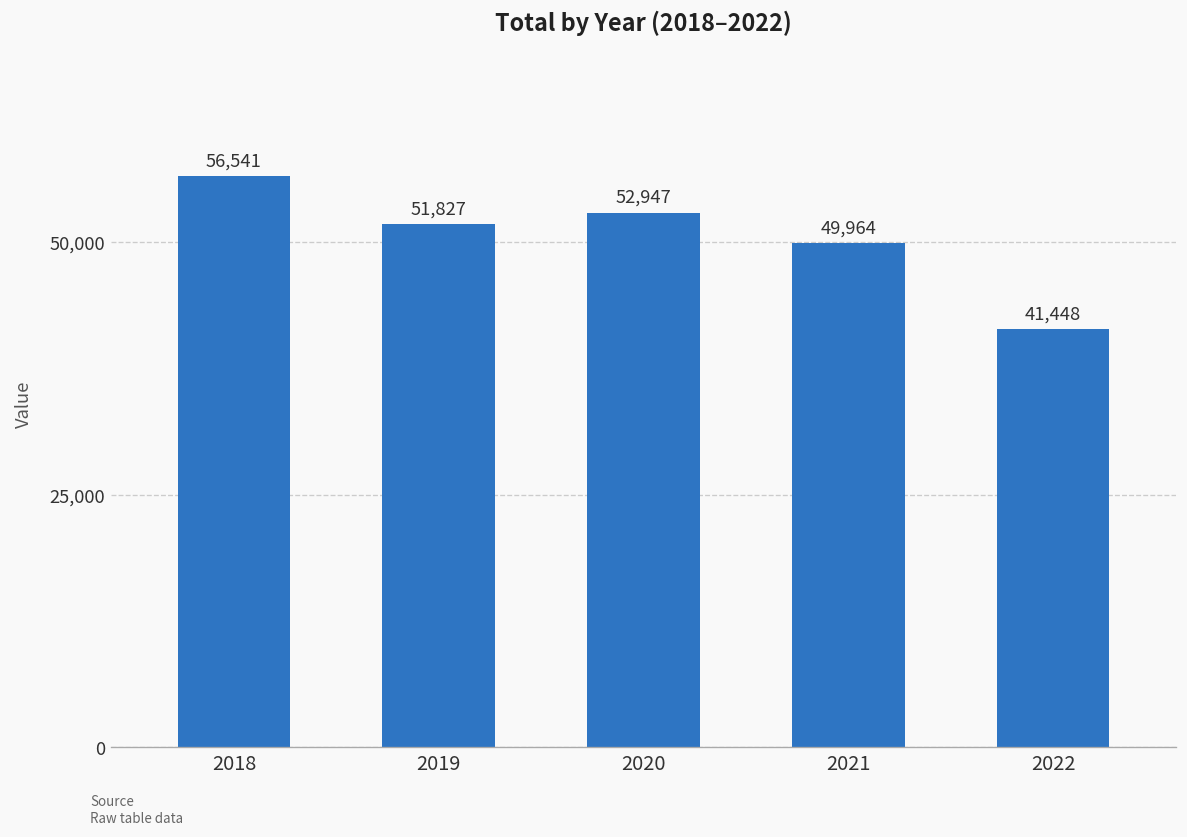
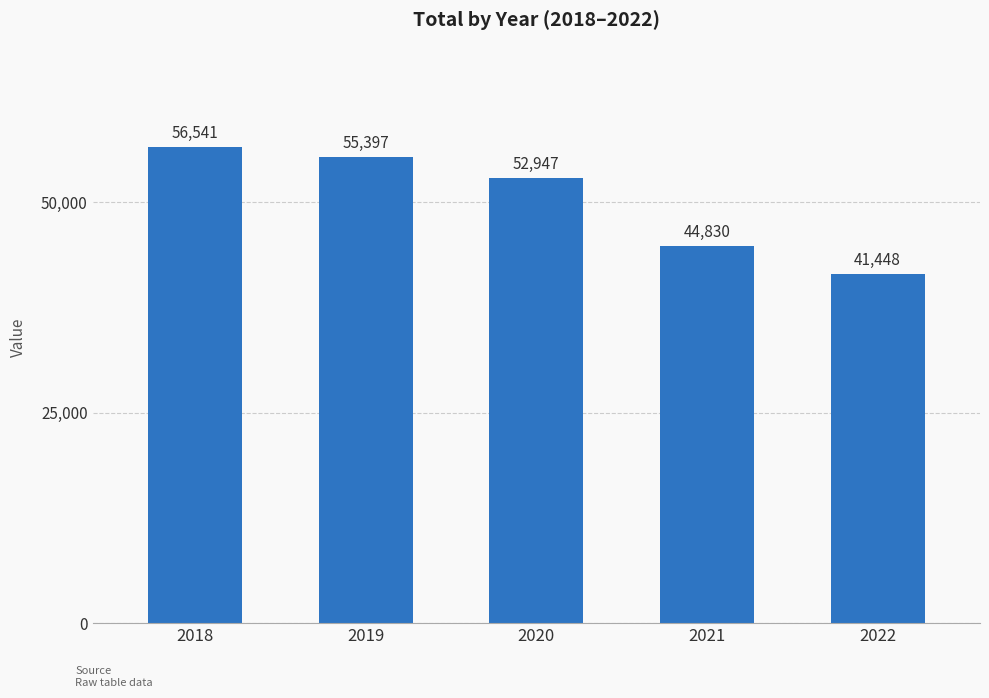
2019: 51,827 -> 55,397
2021: 49,964 -> 44,830
